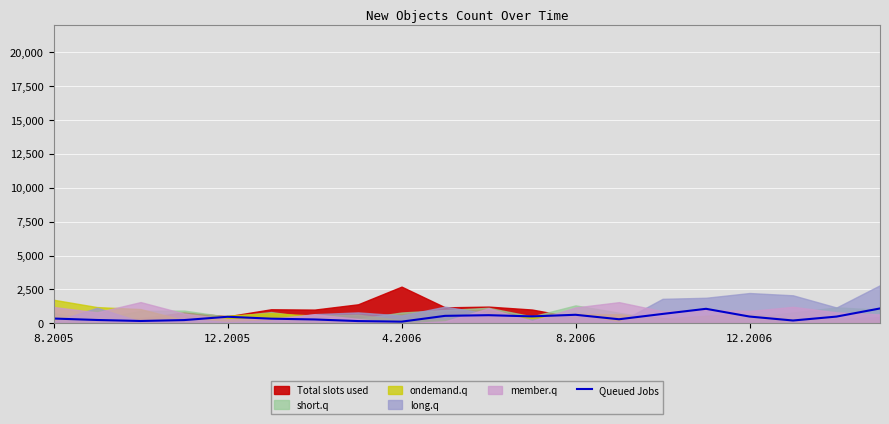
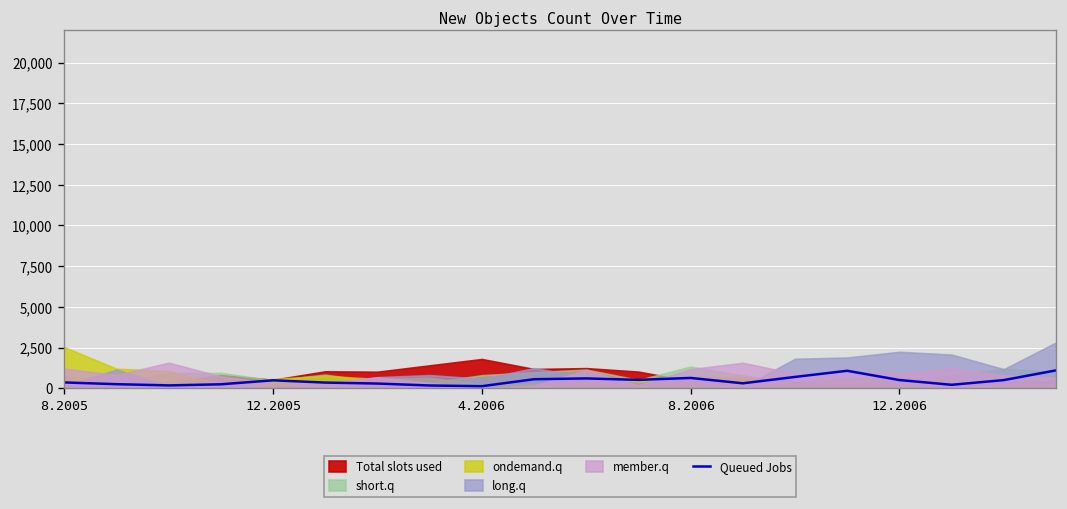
ondemand.q, 8.2005: 1,700 -> 2,500
Total slots used, 4.2006: 2,700 -> 1,800
